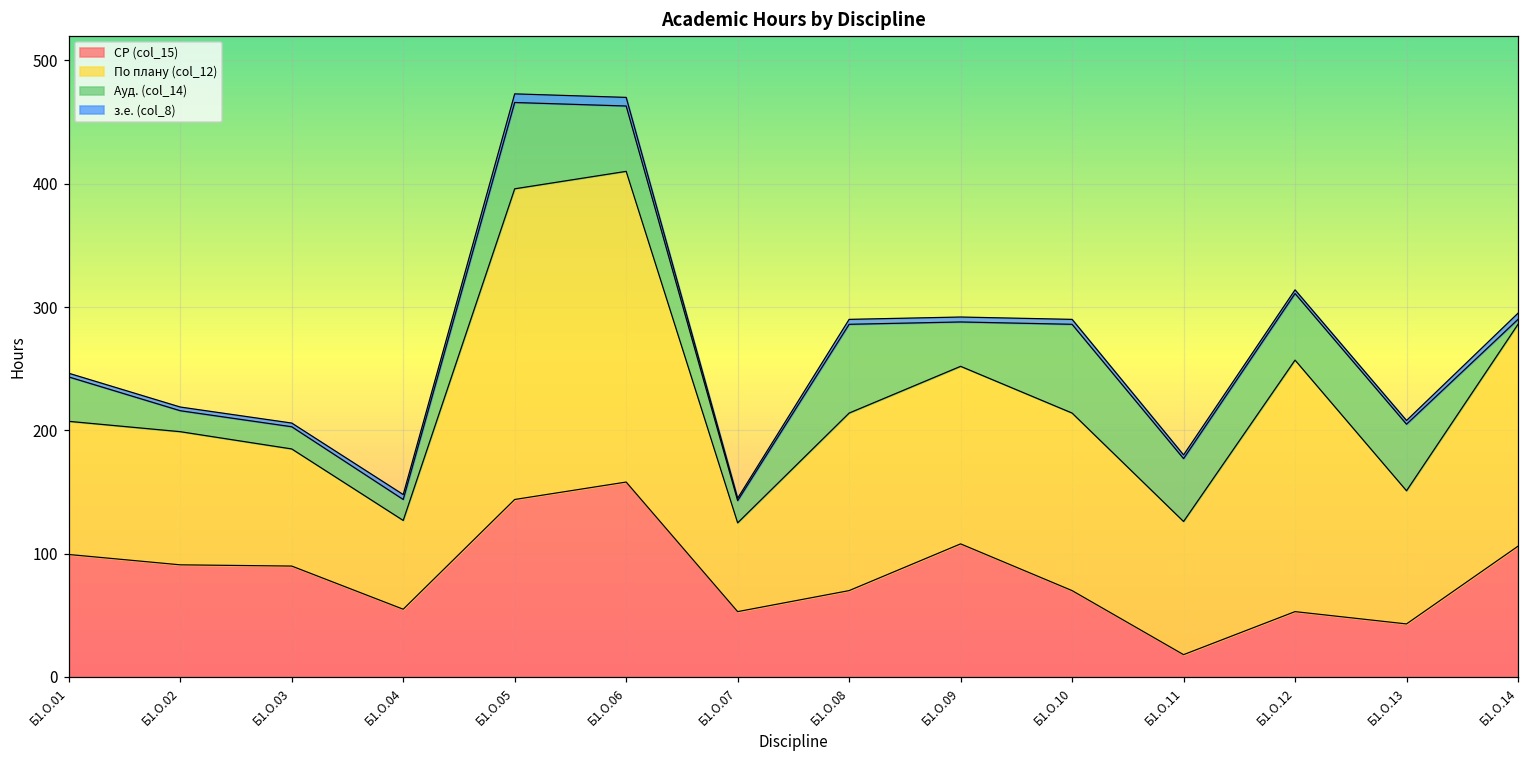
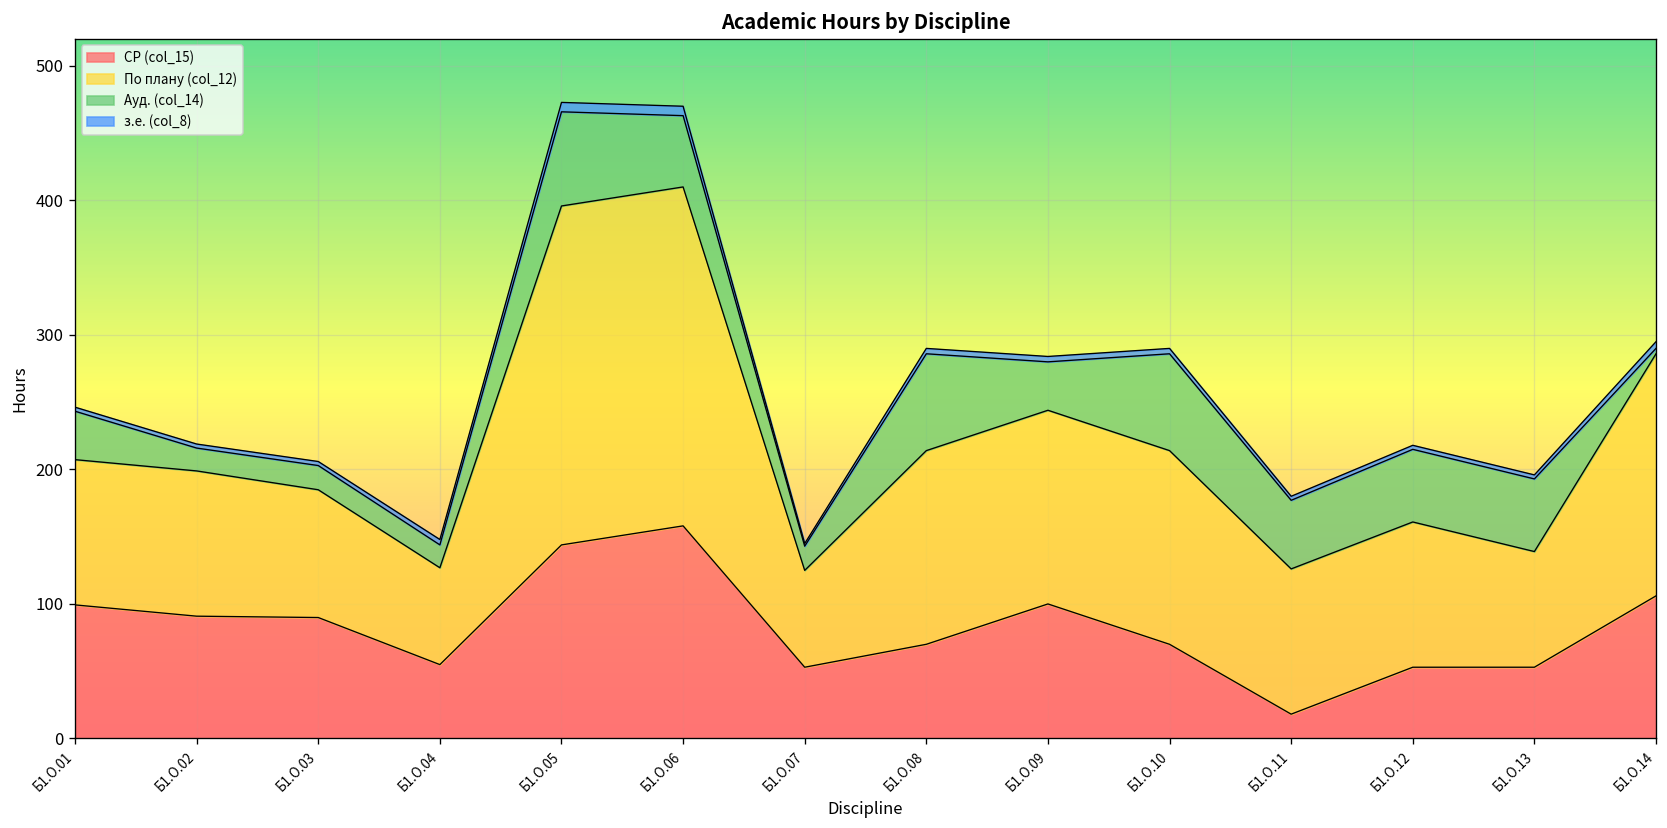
СР (col_15), Б1.О.09: 108 -> 100
По плану (col_12), Б1.О.12: 204 -> 108
СР (col_15), Б1.О.13: 43 -> 53
По плану (col_12), Б1.О.13: 108 -> 86
